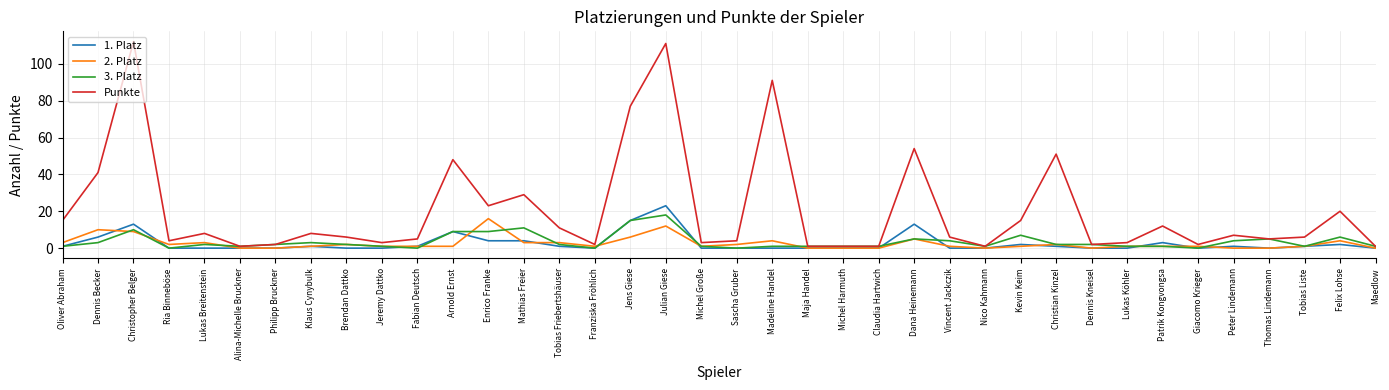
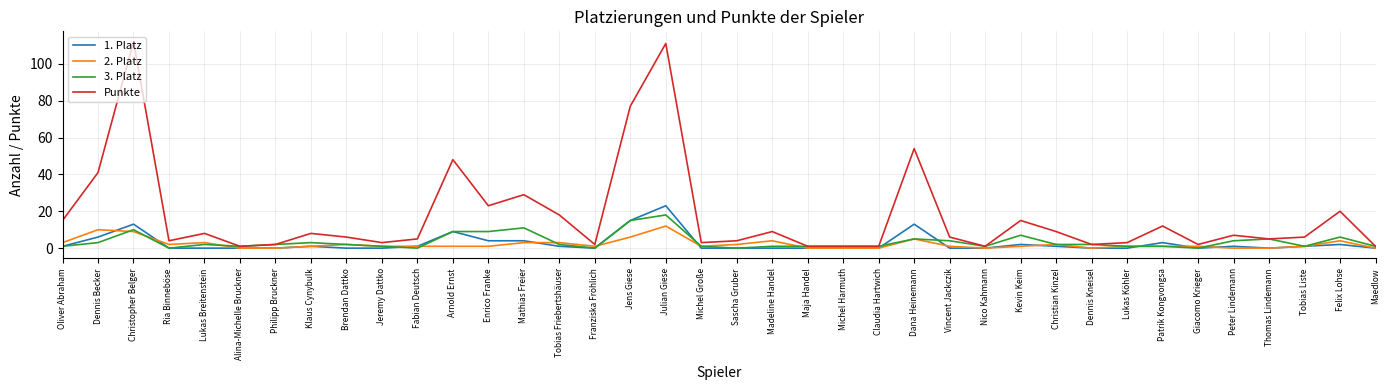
2. Platz, Enrico Franke: 16 -> 1
Punkte, Tobias Friebertshäuser: 11 -> 18
Punkte, Madeline Handel: 91 -> 9
Punkte, Christian Kinzel: 51 -> 9
